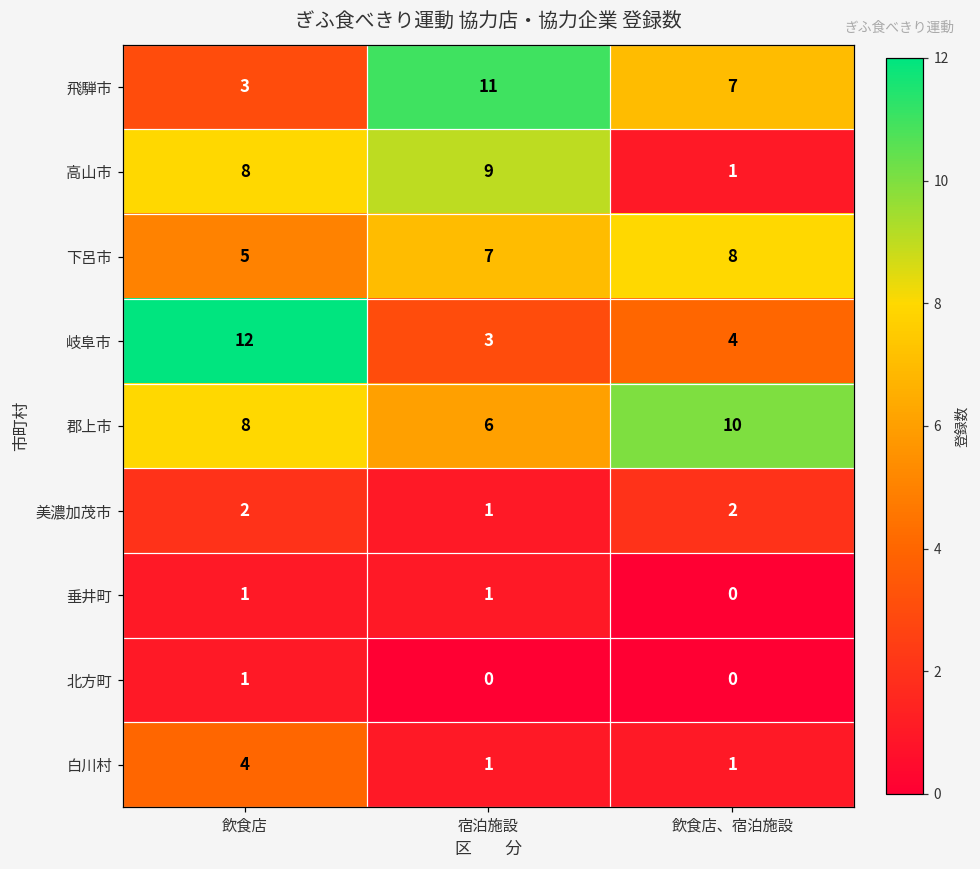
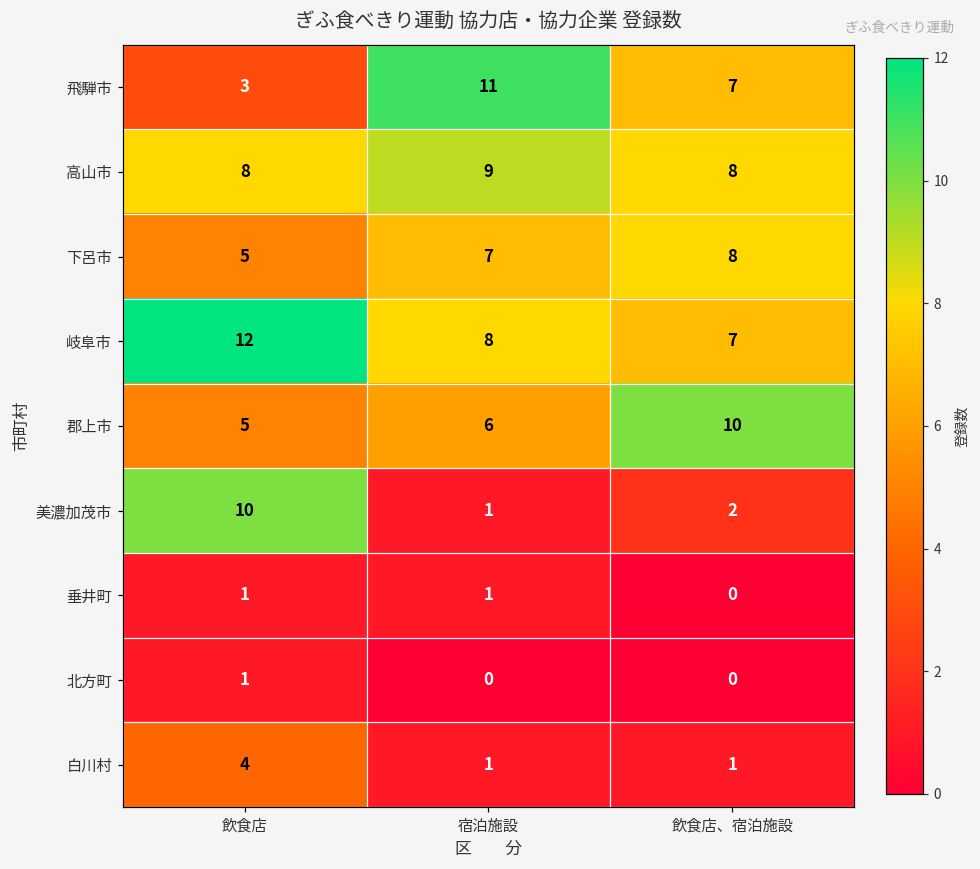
高山市, 飲食店、宿泊施設: 1 -> 8
岐阜市, 宿泊施設: 3 -> 8
岐阜市, 飲食店、宿泊施設: 4 -> 7
郡上市, 飲食店: 8 -> 5
美濃加茂市, 飲食店: 2 -> 10
